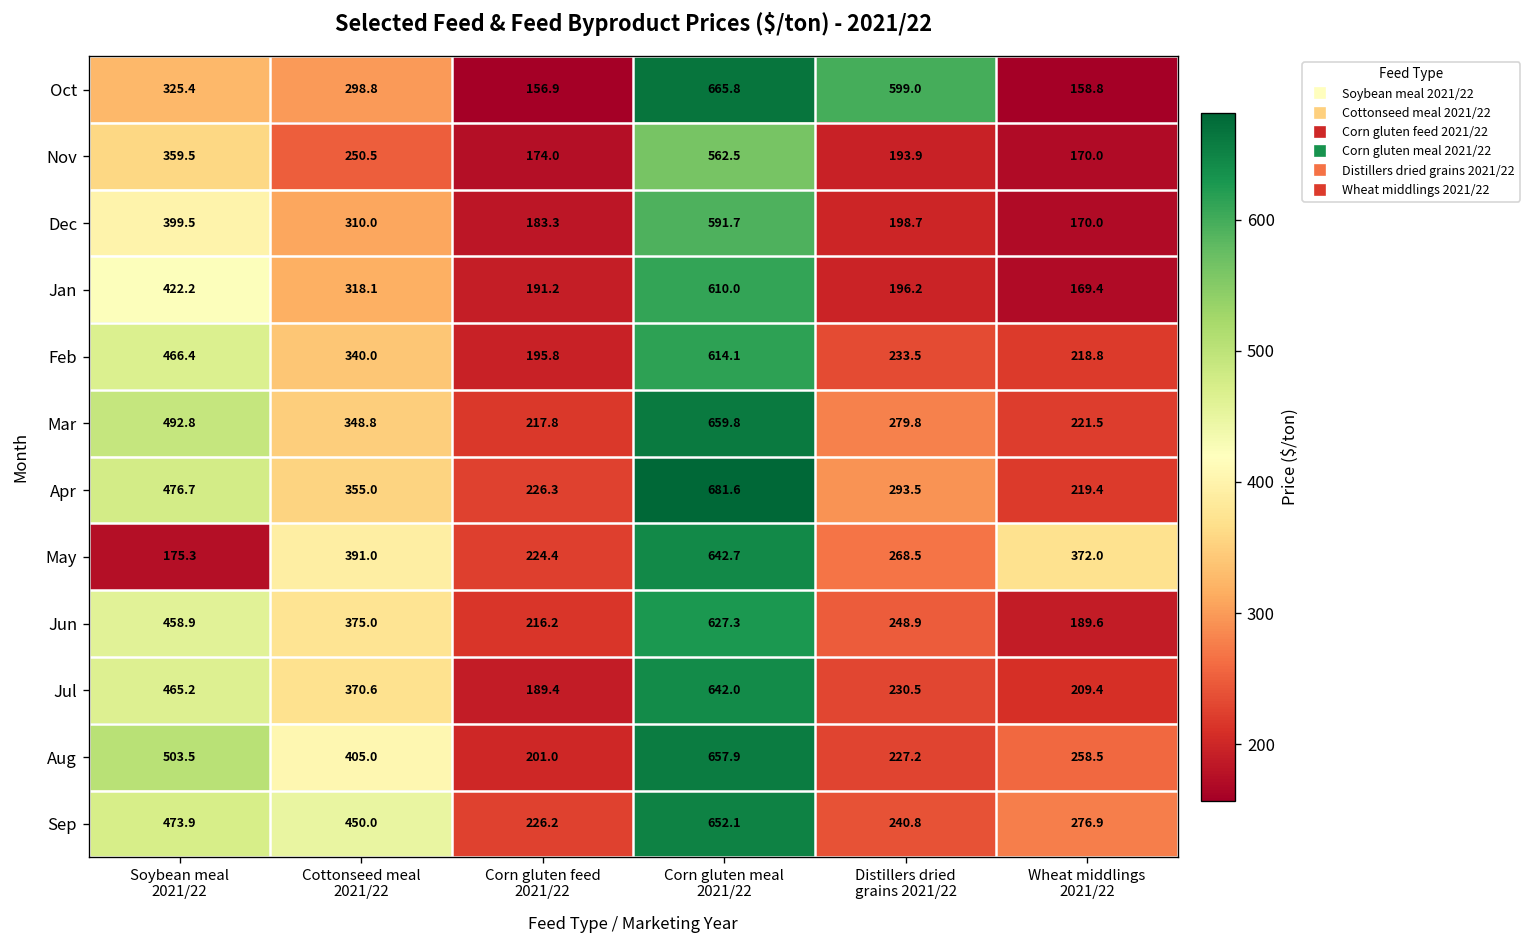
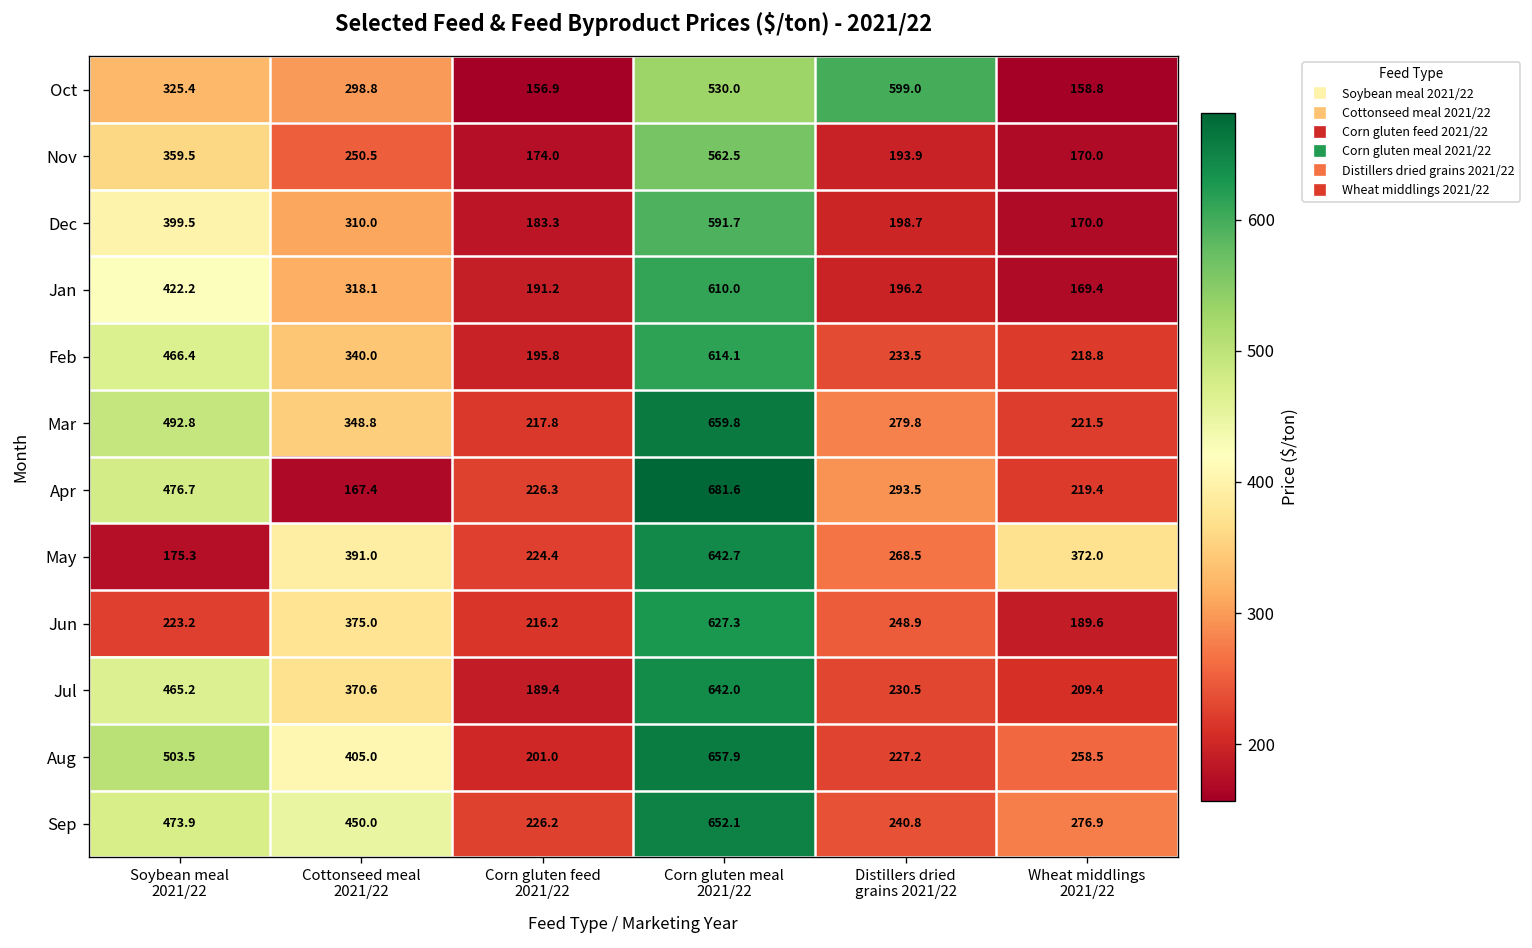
Oct, Corn gluten meal 2021/22: 665.8 -> 530.0
Apr, Cottonseed meal 2021/22: 355.0 -> 167.4
Jun, Soybean meal 2021/22: 458.9 -> 223.2
